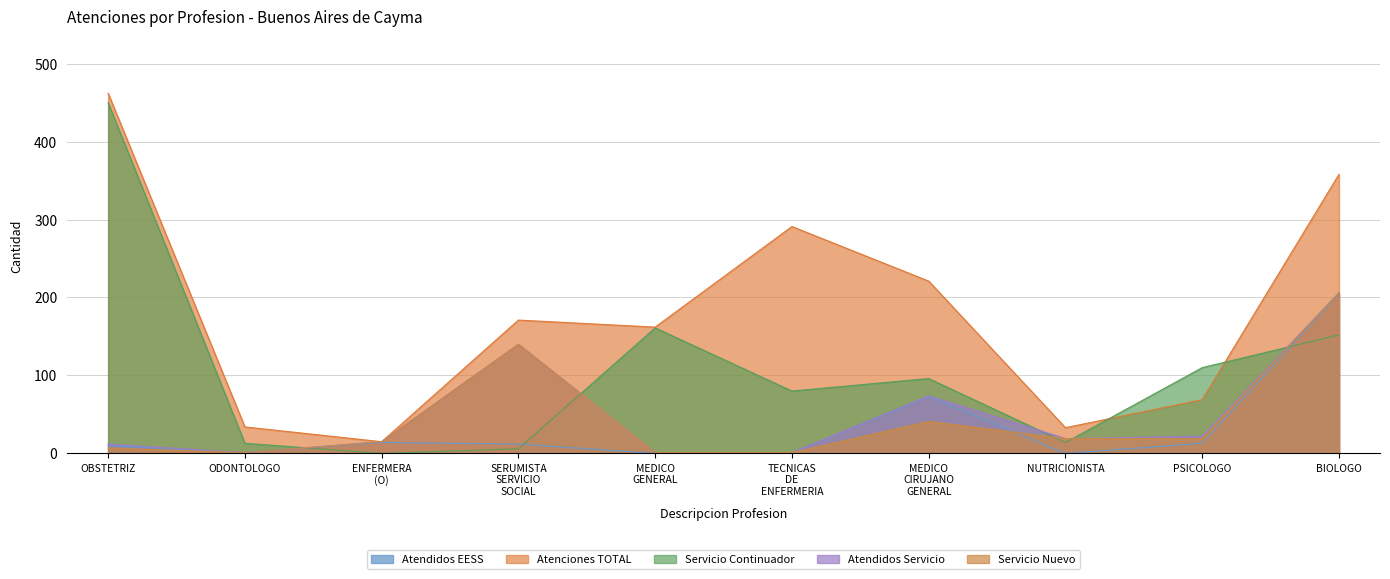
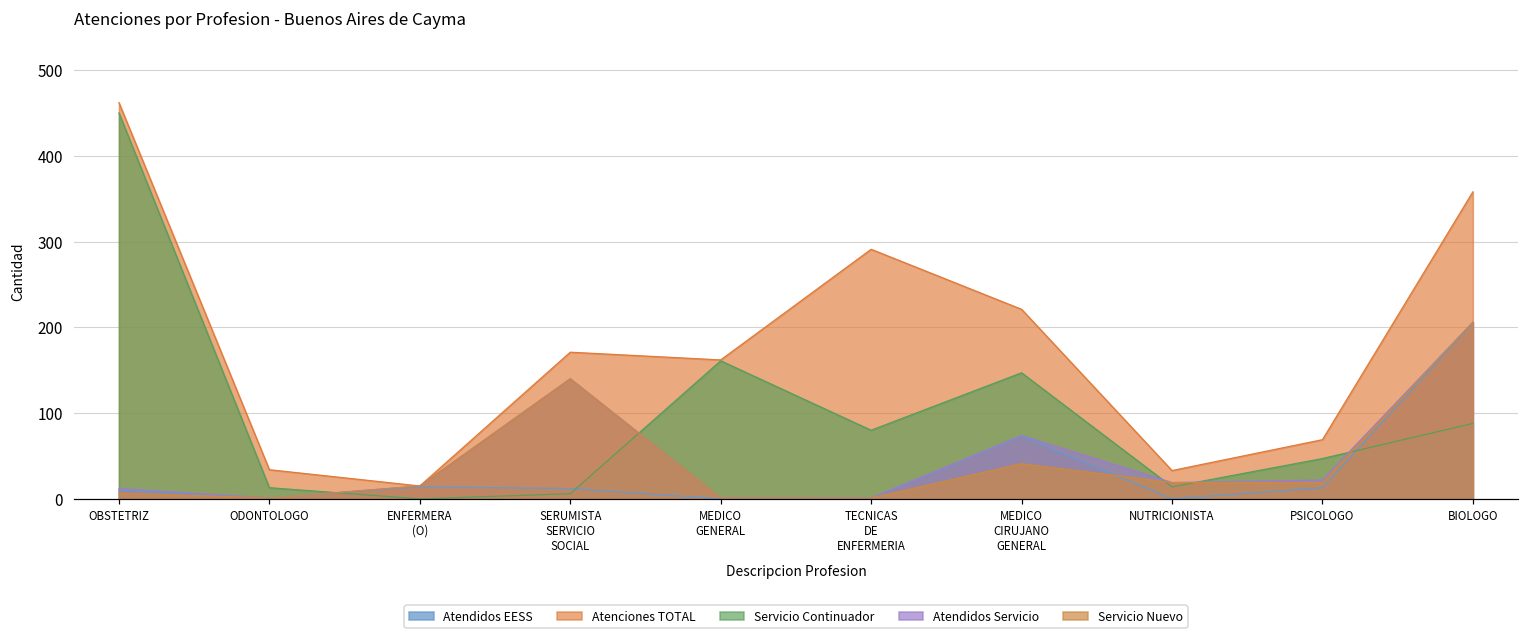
Servicio Continuador, MEDICO CIRUJANO GENERAL: 100 -> 150
Servicio Continuador, PSICOLOGO: 110 -> 50
Servicio Continuador, BIOLOGO: 150 -> 90
